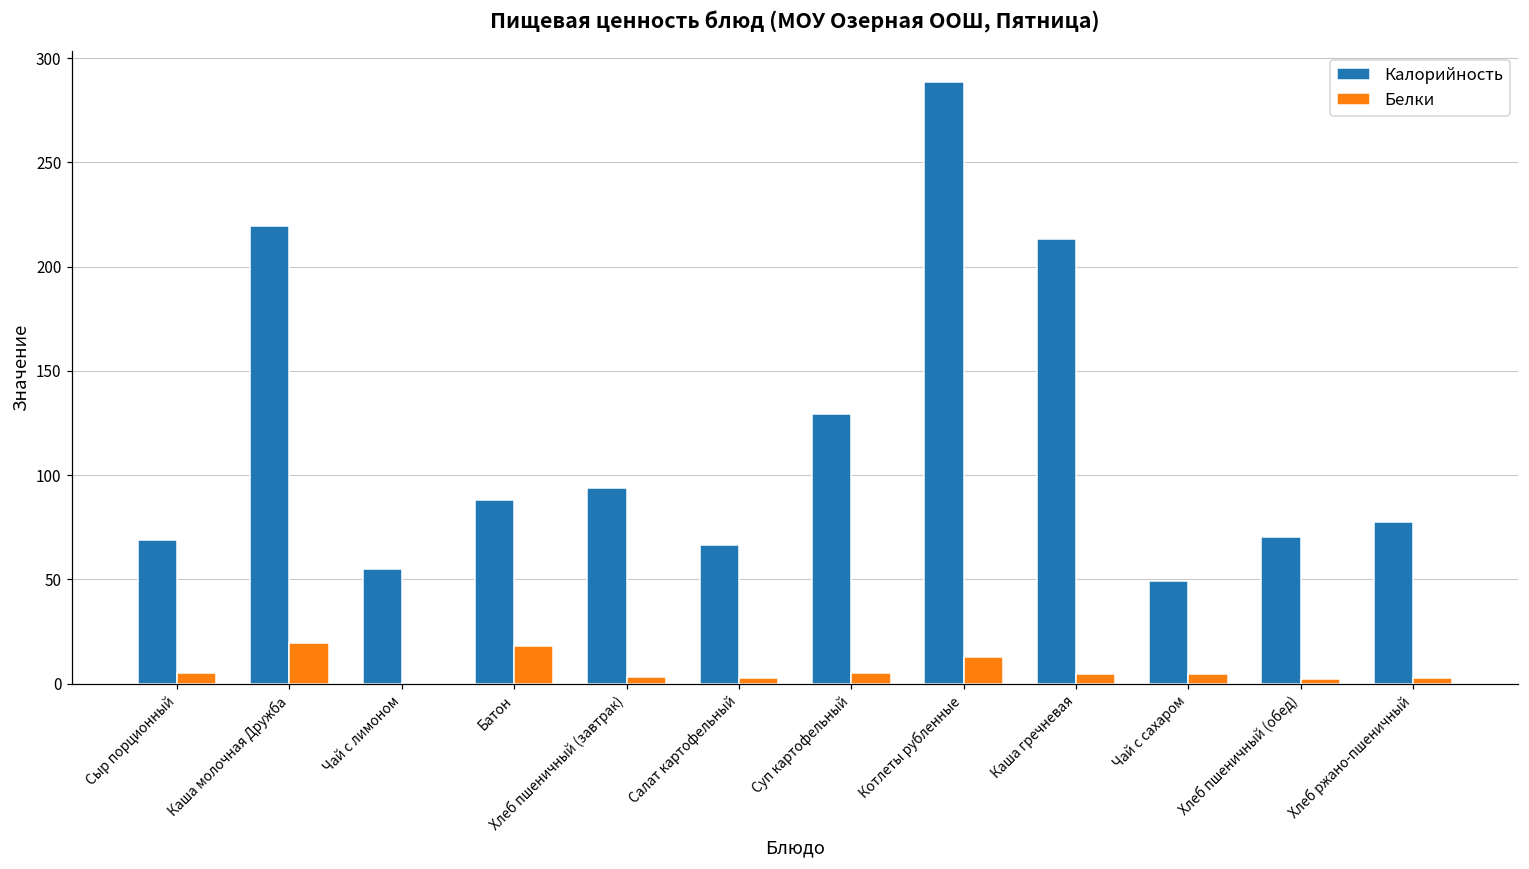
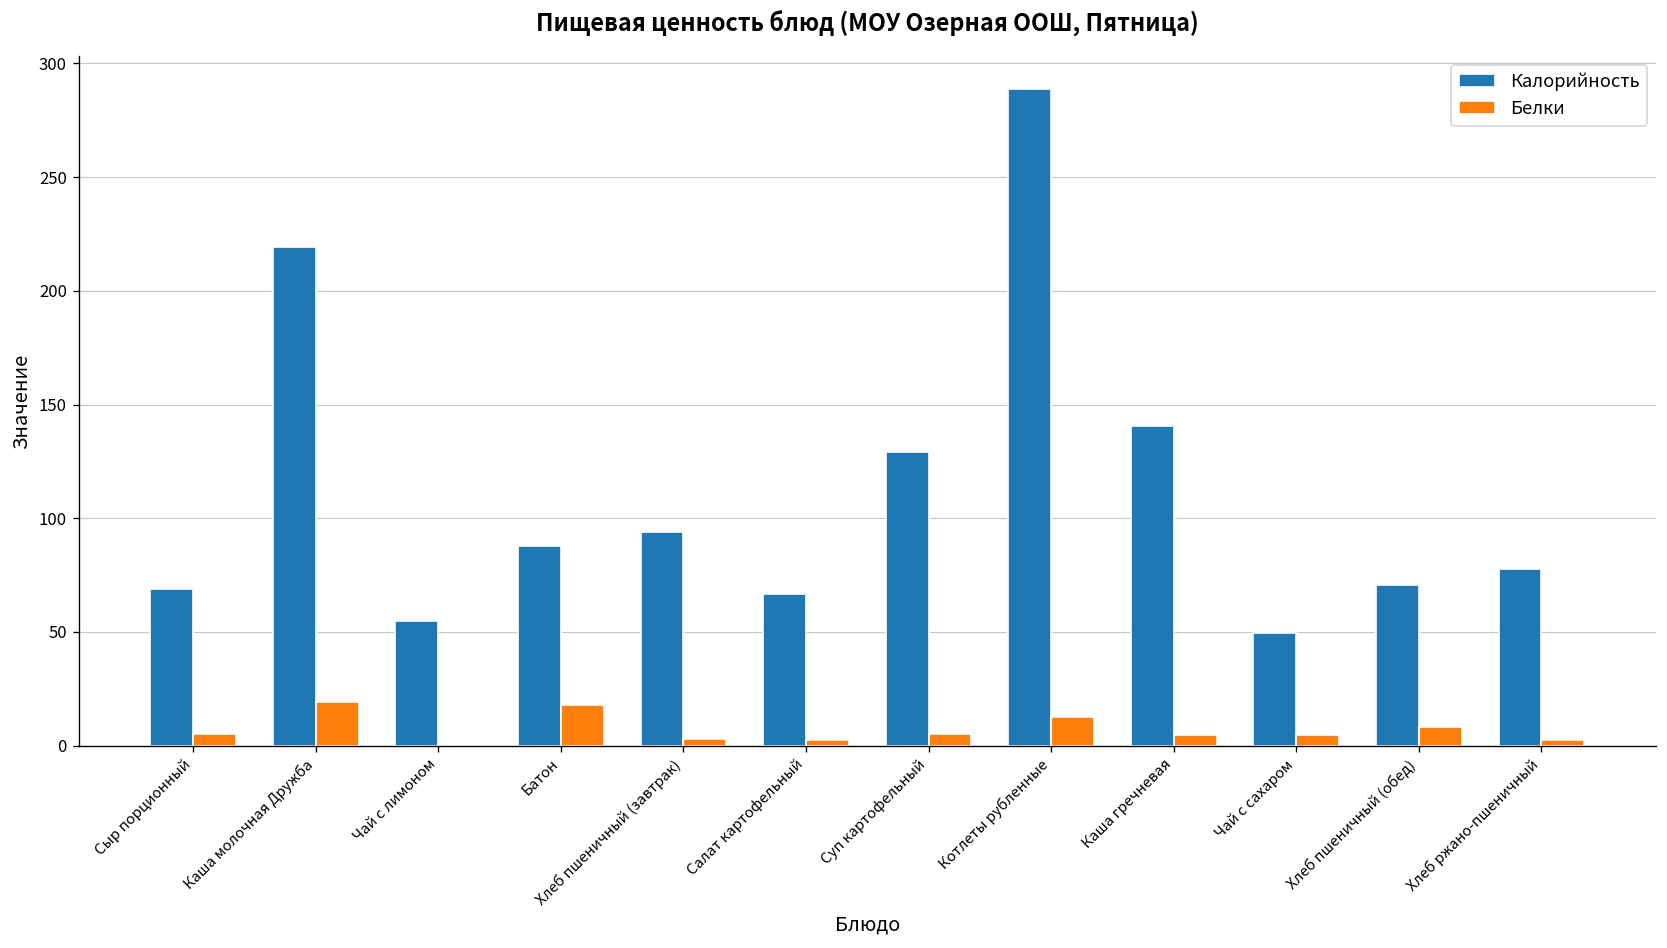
Калорийность, Каша гречневая: 213 -> 140
Белки, Хлеб пшеничный (обед): 2 -> 8
